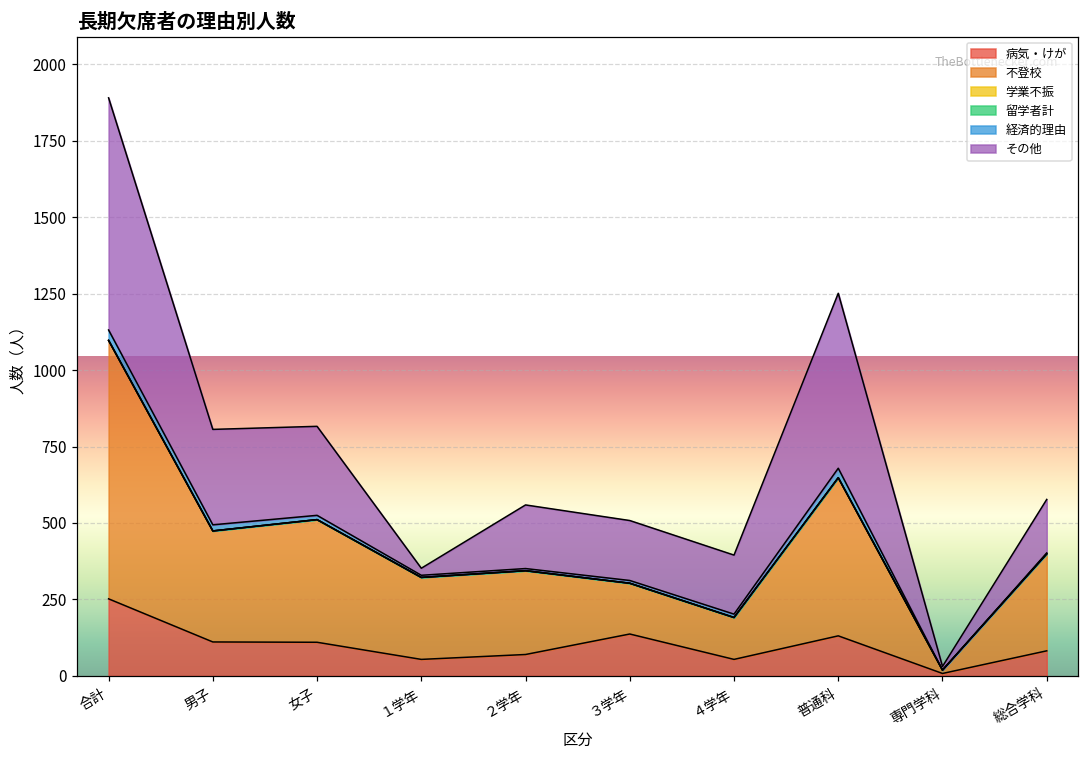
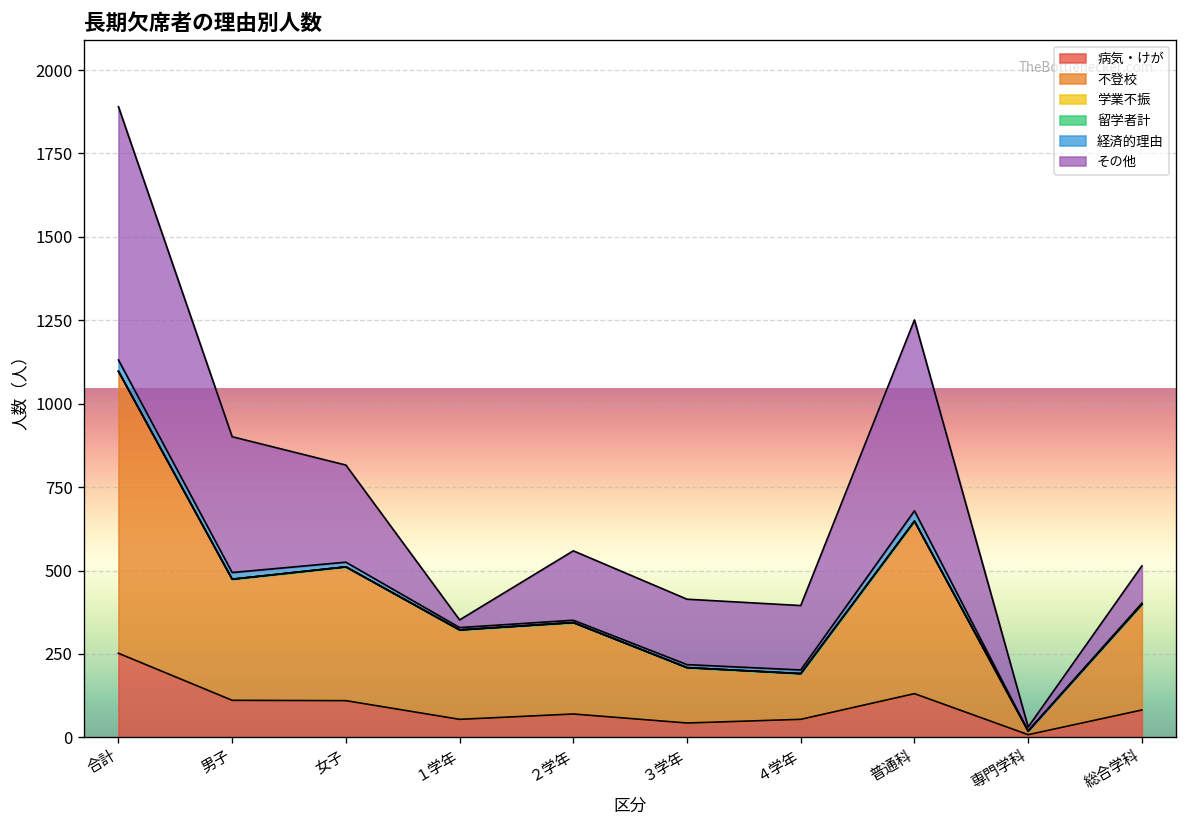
その他, 男子: 310 -> 410
病気・けが, ３学年: 140 -> 40
その他, 総合学科: 180 -> 110
